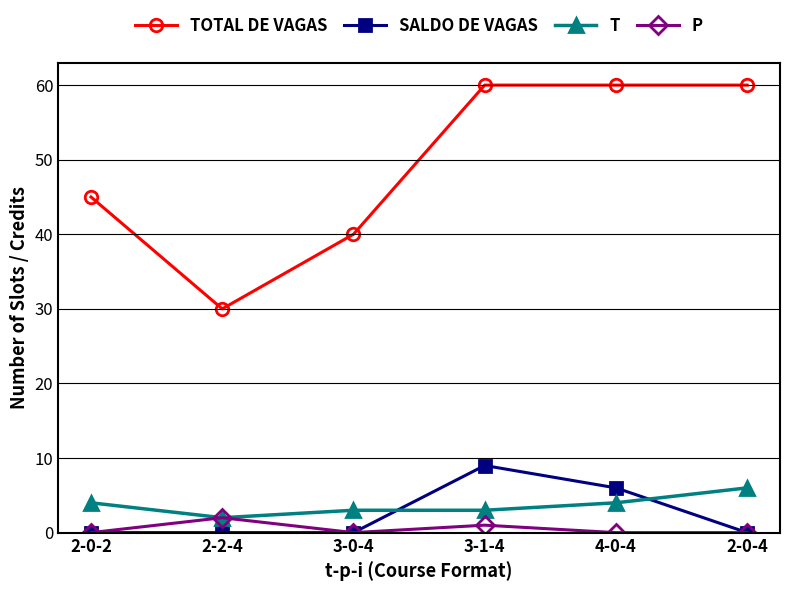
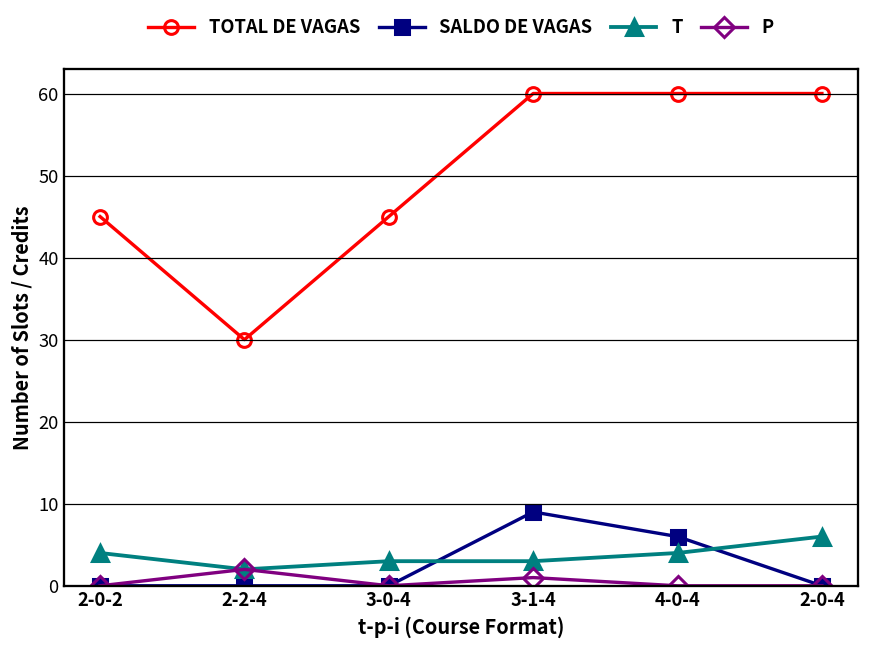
TOTAL DE VAGAS, 3-0-4: 40 -> 45
